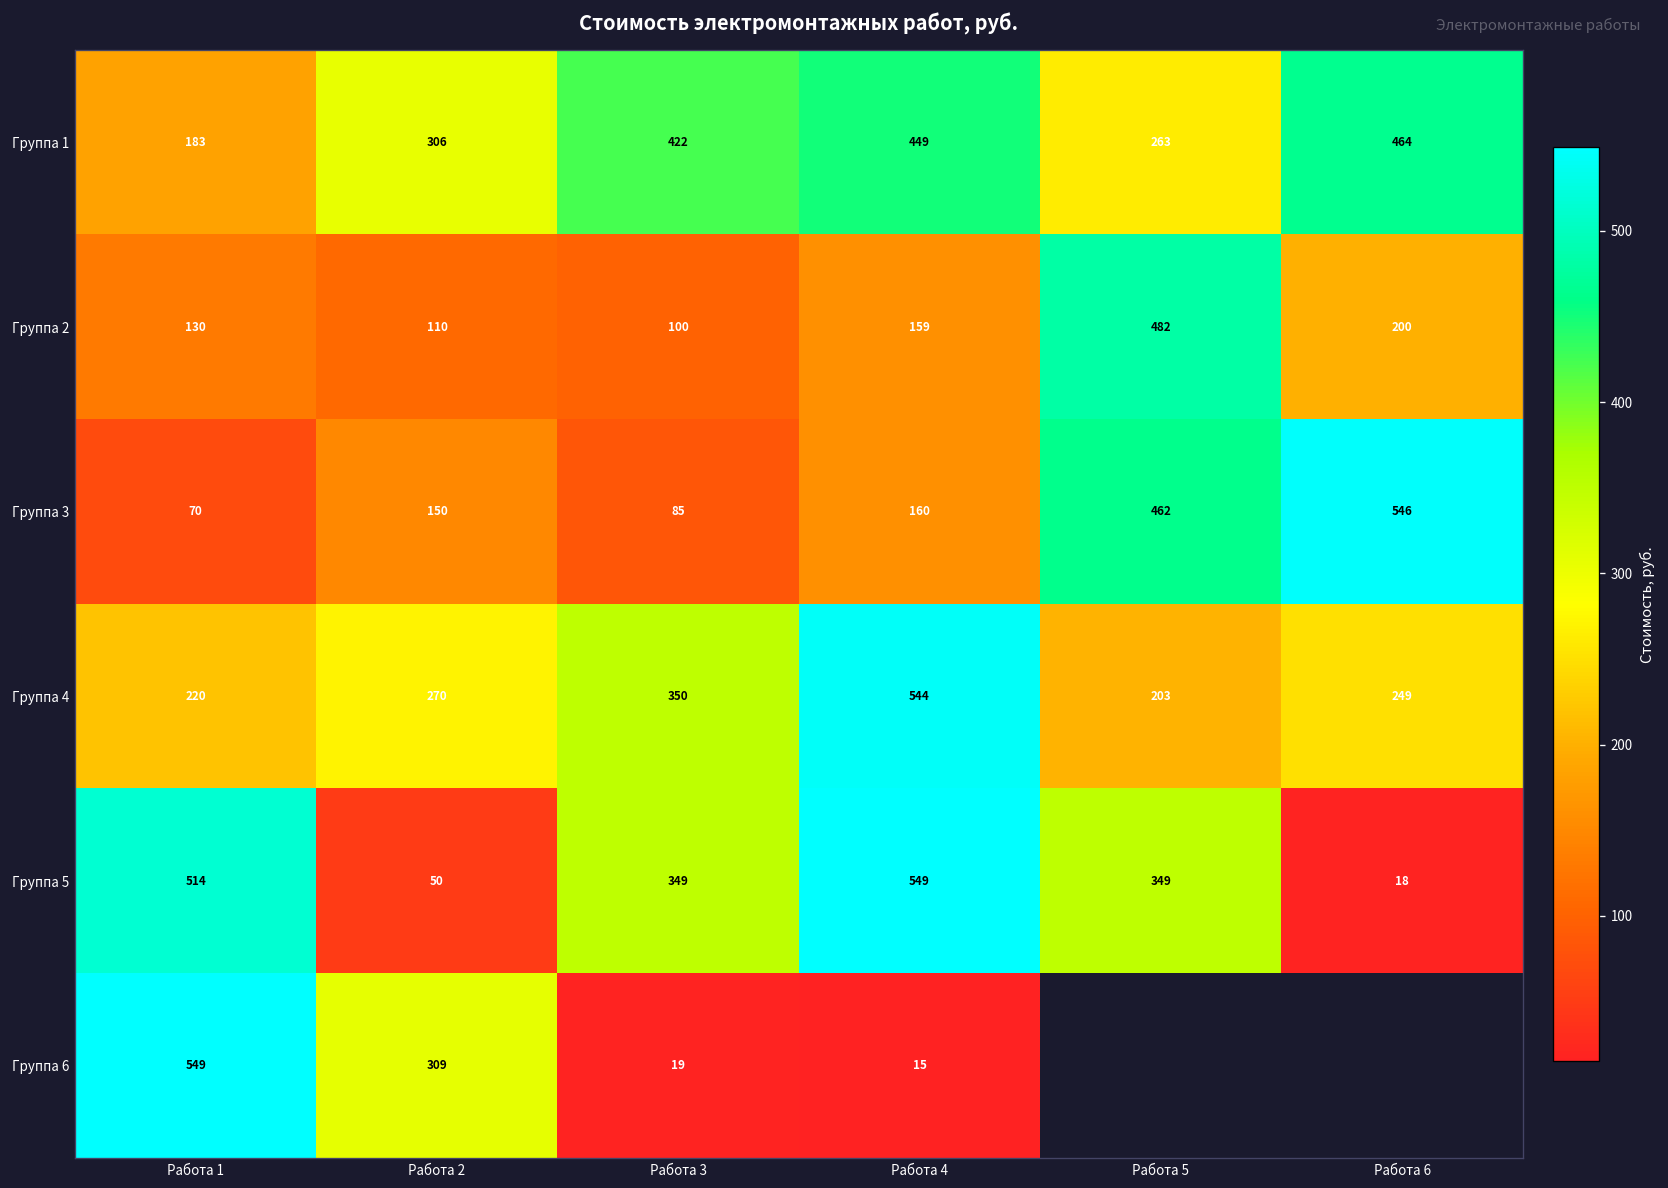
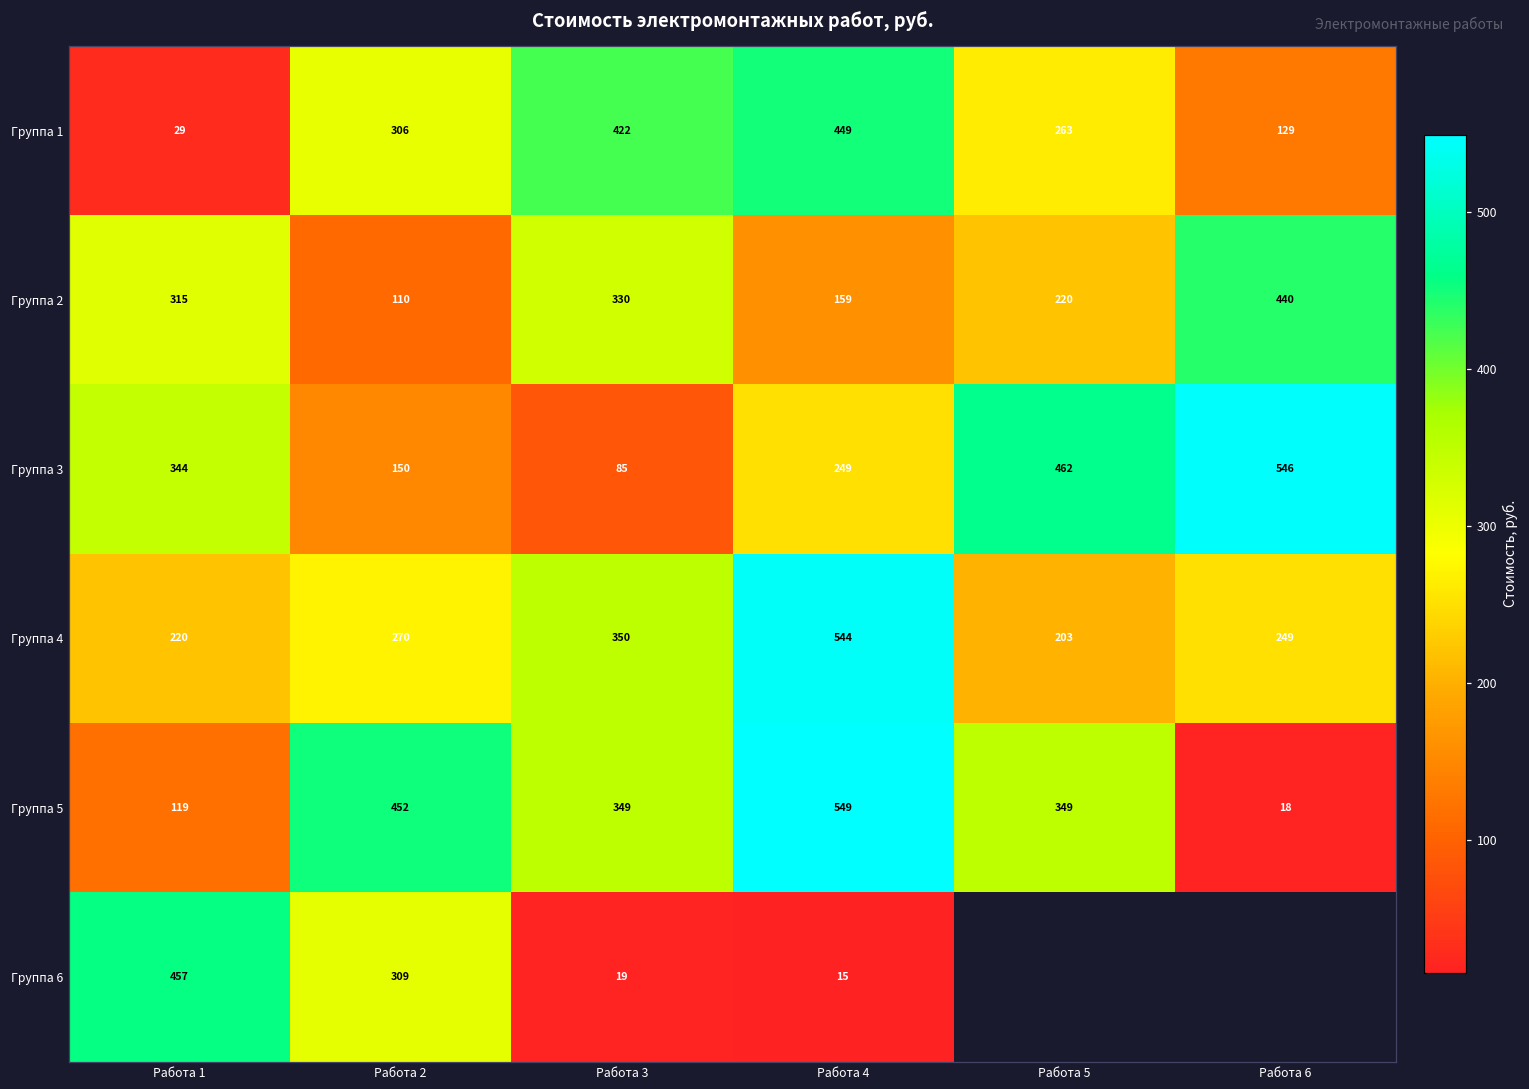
Группа 1, Работа 1: 183 -> 29
Группа 1, Работа 6: 464 -> 129
Группа 2, Работа 1: 130 -> 315
Группа 2, Работа 3: 100 -> 330
Группа 2, Работа 5: 482 -> 220
Группа 2, Работа 6: 200 -> 440
Группа 3, Работа 1: 70 -> 344
Группа 3, Работа 4: 160 -> 249
Группа 5, Работа 1: 514 -> 119
Группа 5, Работа 2: 50 -> 452
Группа 6, Работа 1: 549 -> 457
